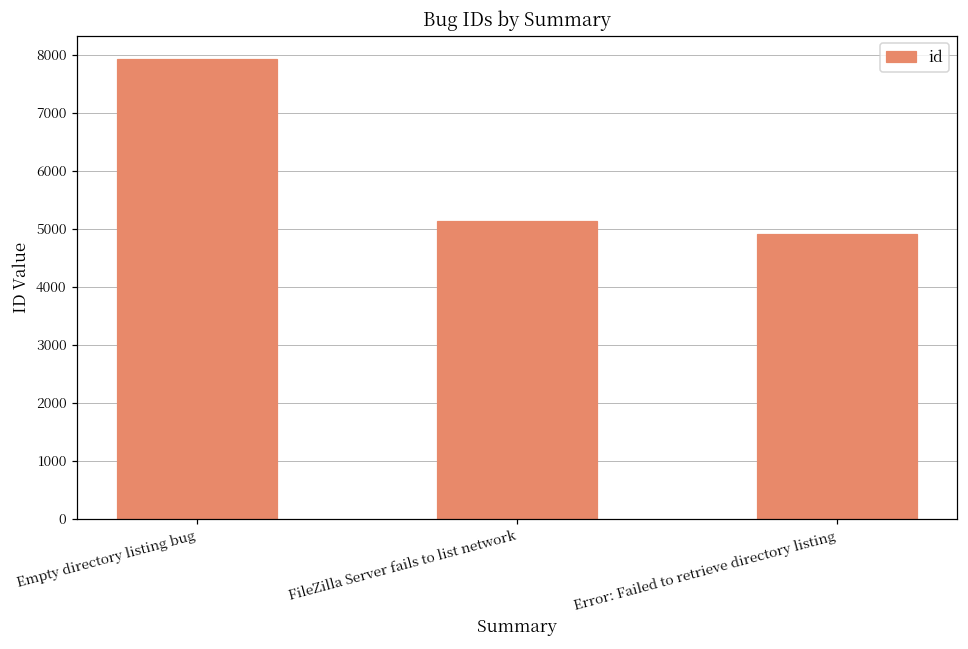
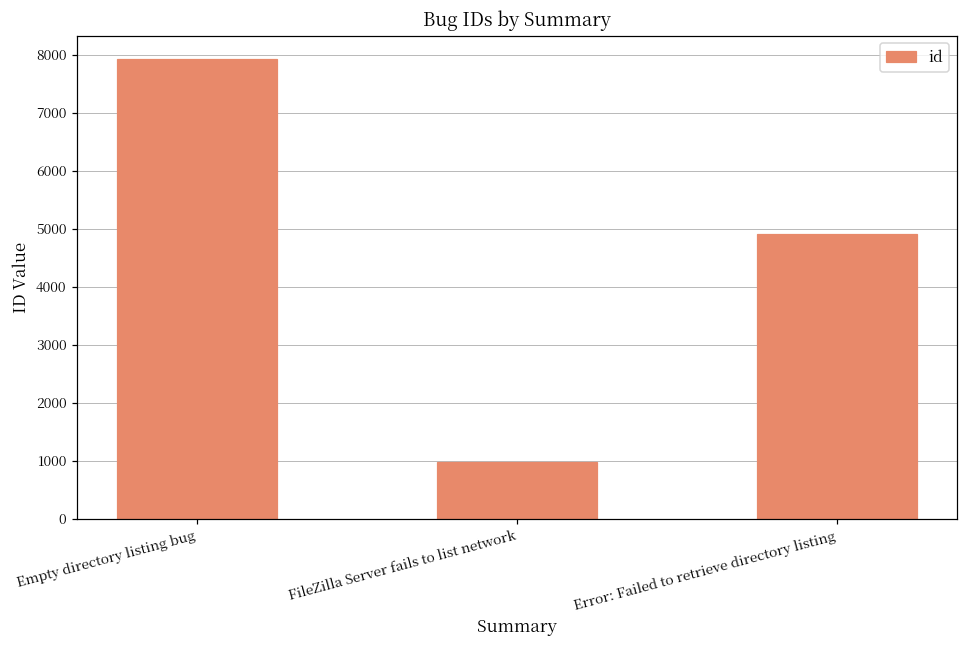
FileZilla Server fails to list network: 5100 -> 1000
